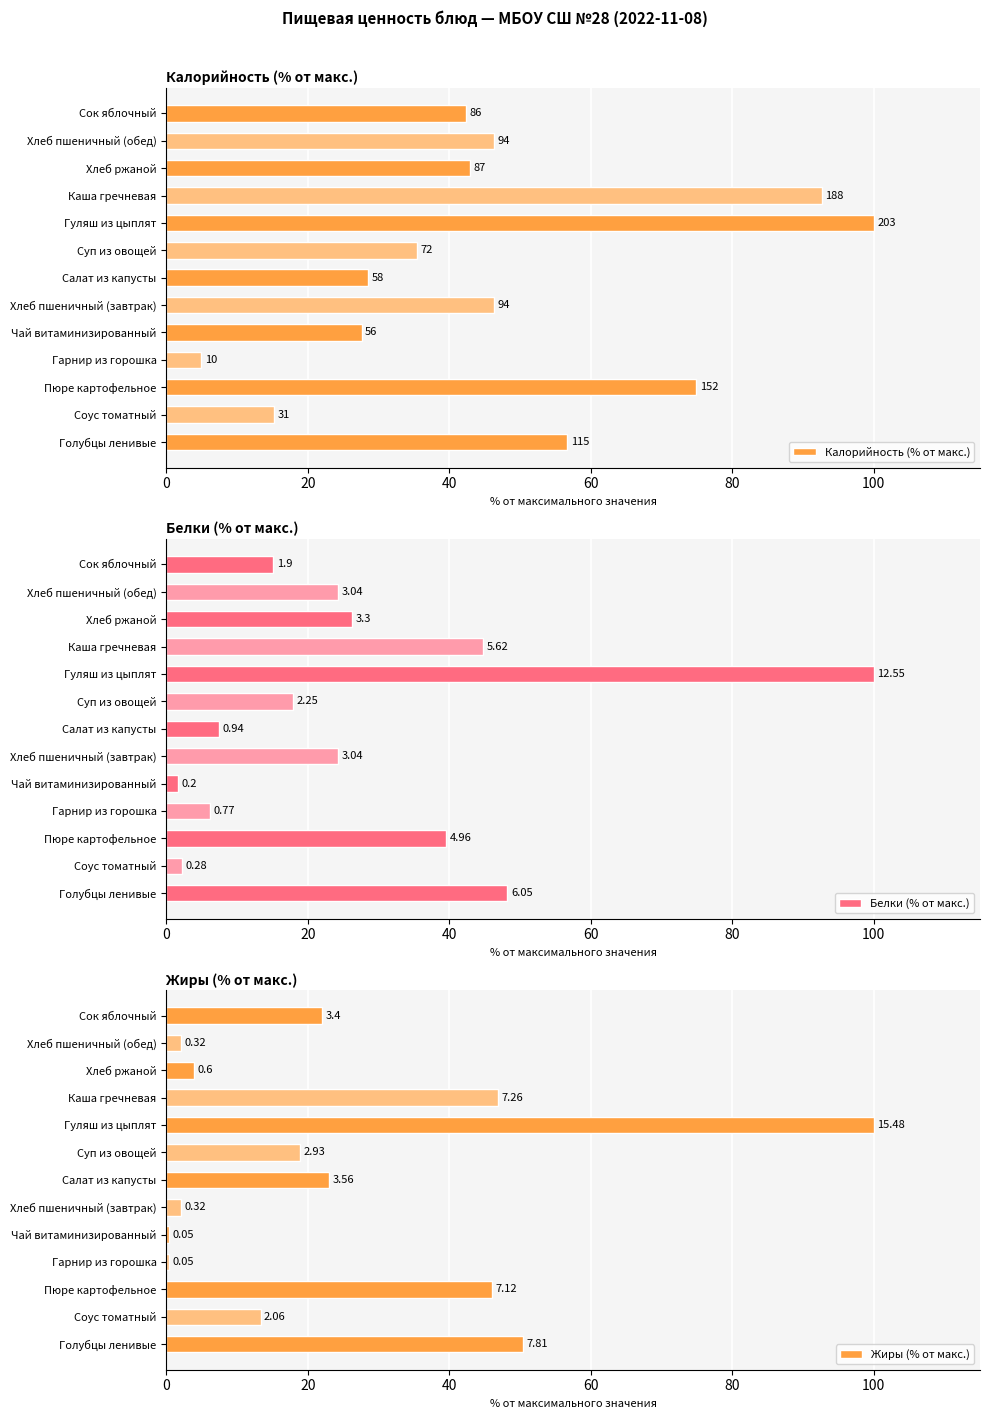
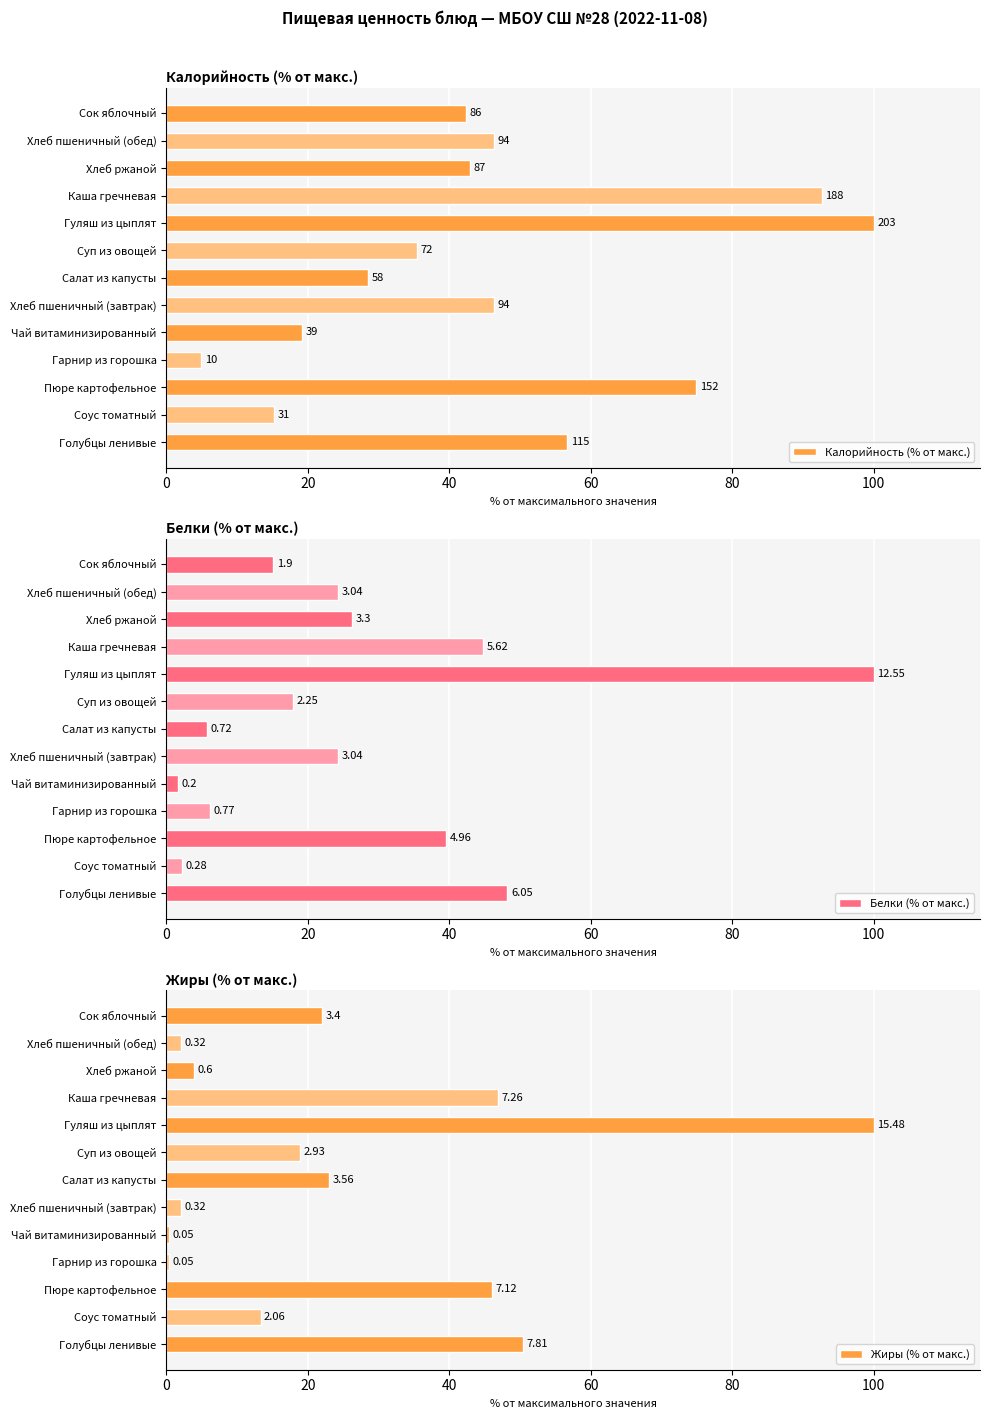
Калорийность (% от макс.), Чай витаминизированный: 56 -> 39
Белки (% от макс.), Салат из капусты: 0.94 -> 0.72
